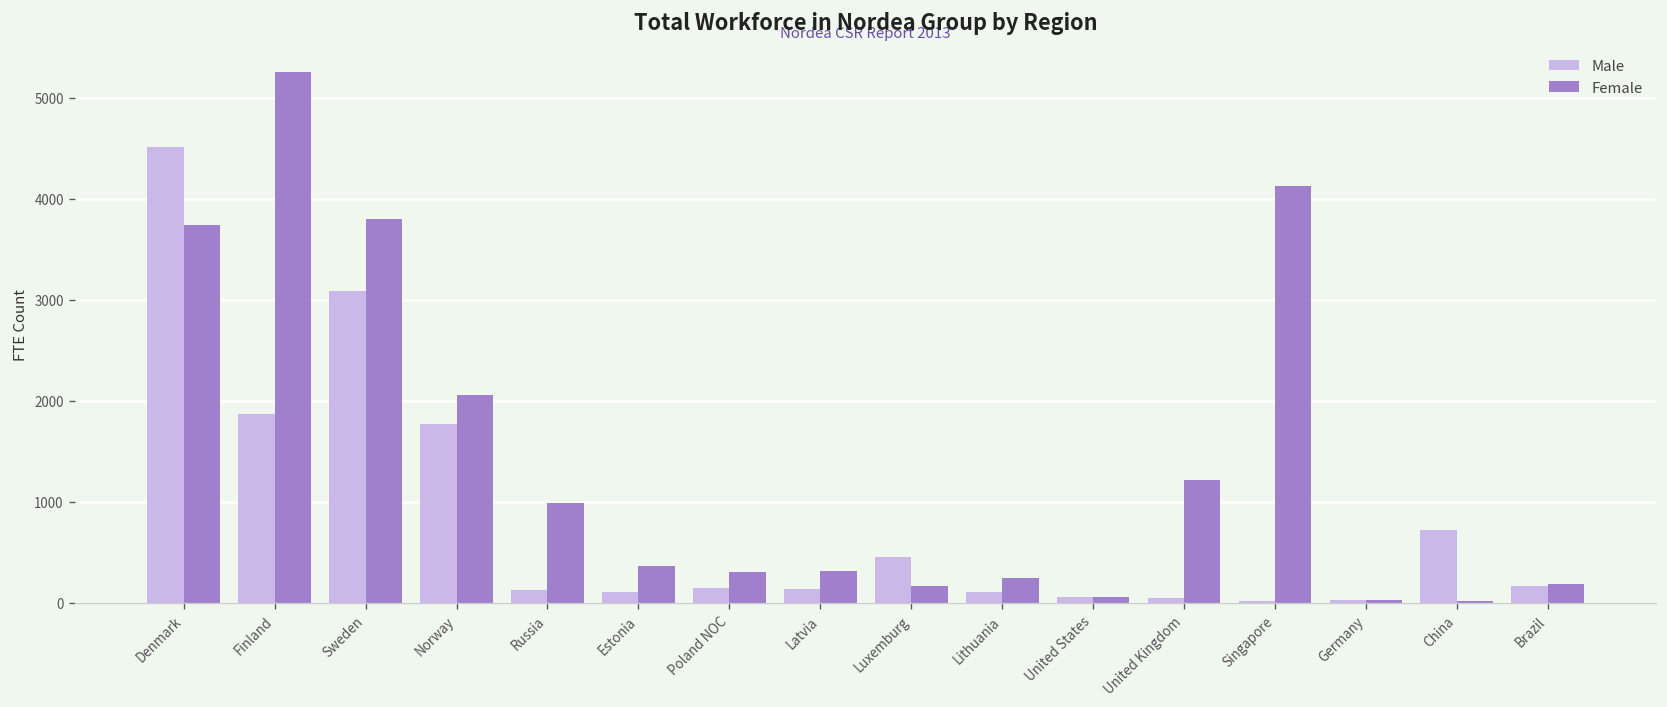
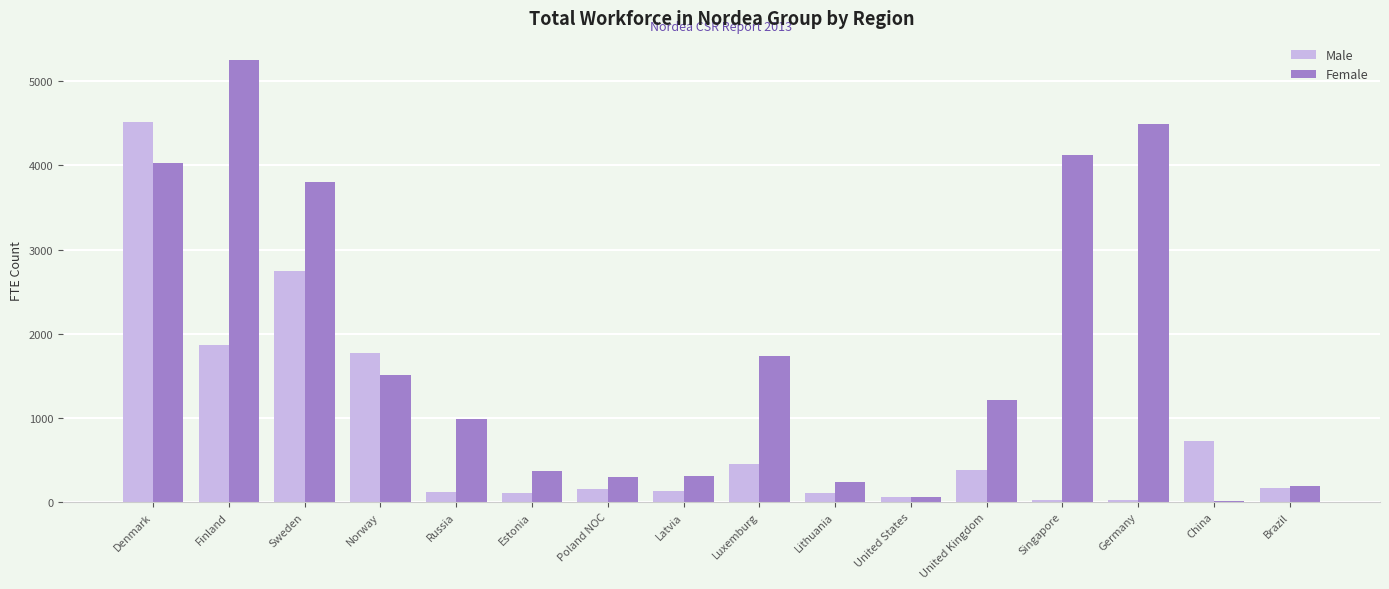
Female, Denmark: 3700 -> 4000
Male, Sweden: 3100 -> 2700
Female, Norway: 2100 -> 1500
Female, Luxemburg: 200 -> 1700
Male, United Kingdom: 0 -> 400
Female, Germany: 0 -> 4500
